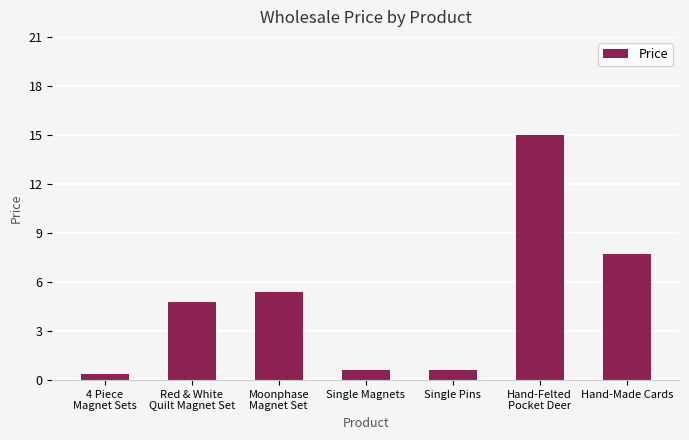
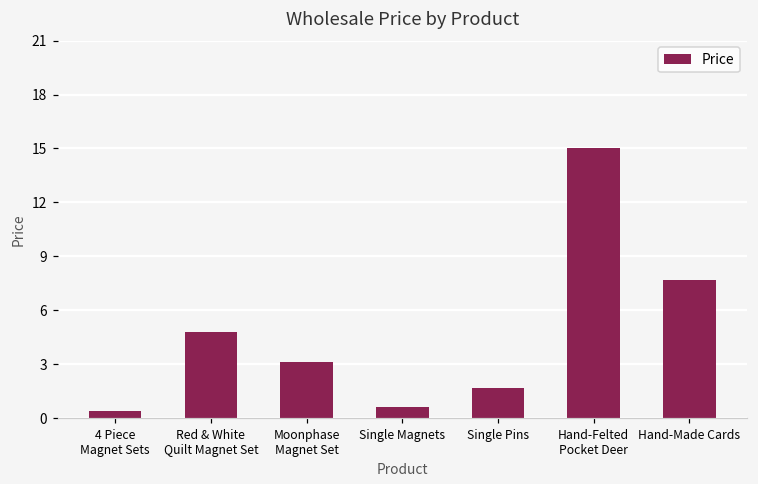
Moonphase Magnet Set: 5.4 -> 3.1
Single Pins: 0.6 -> 1.7
